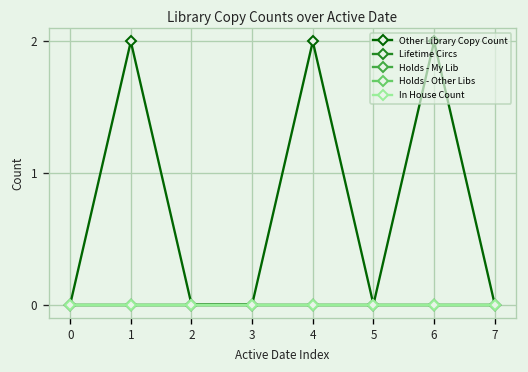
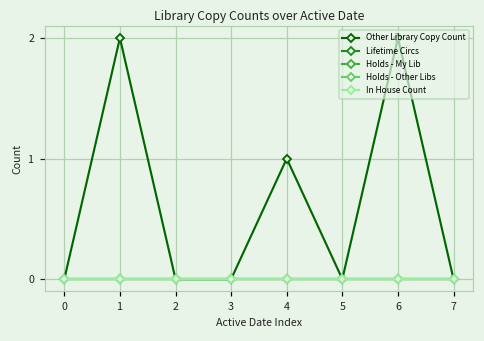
Other Library Copy Count, 4: 2 -> 1
